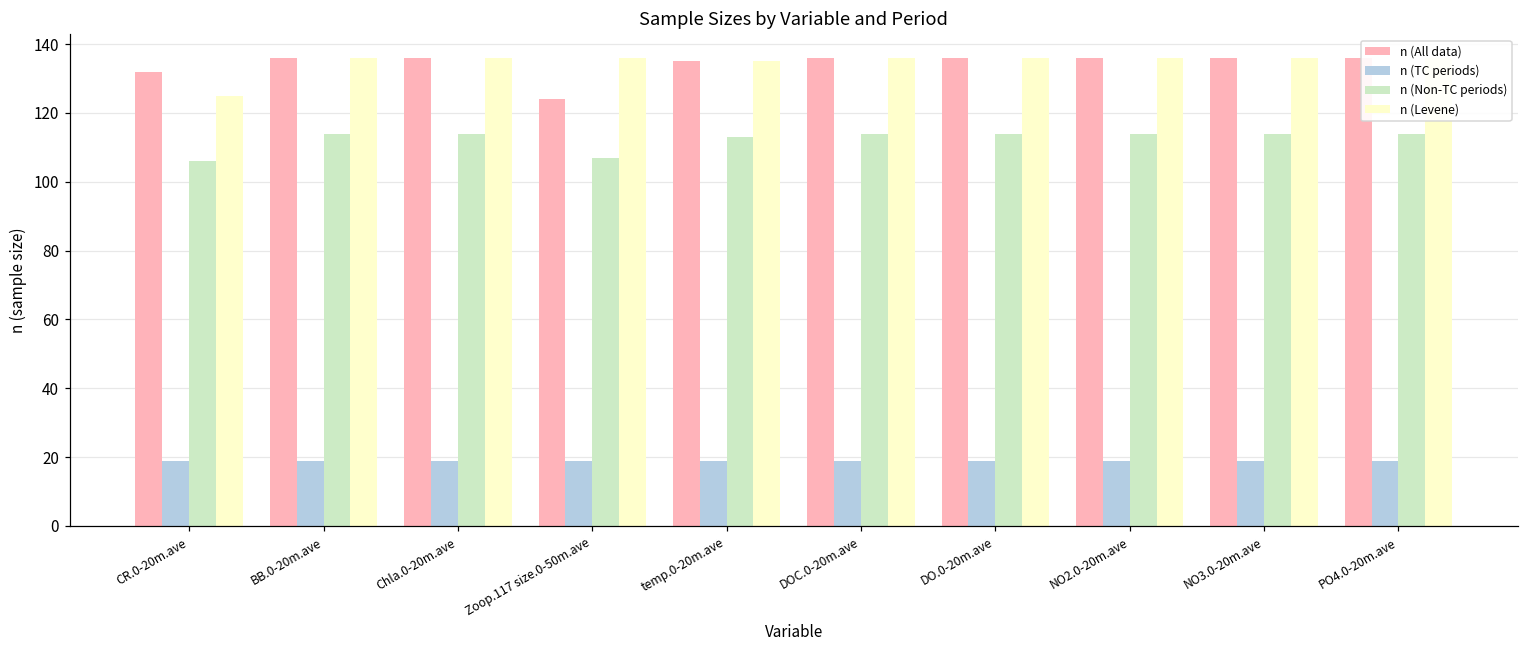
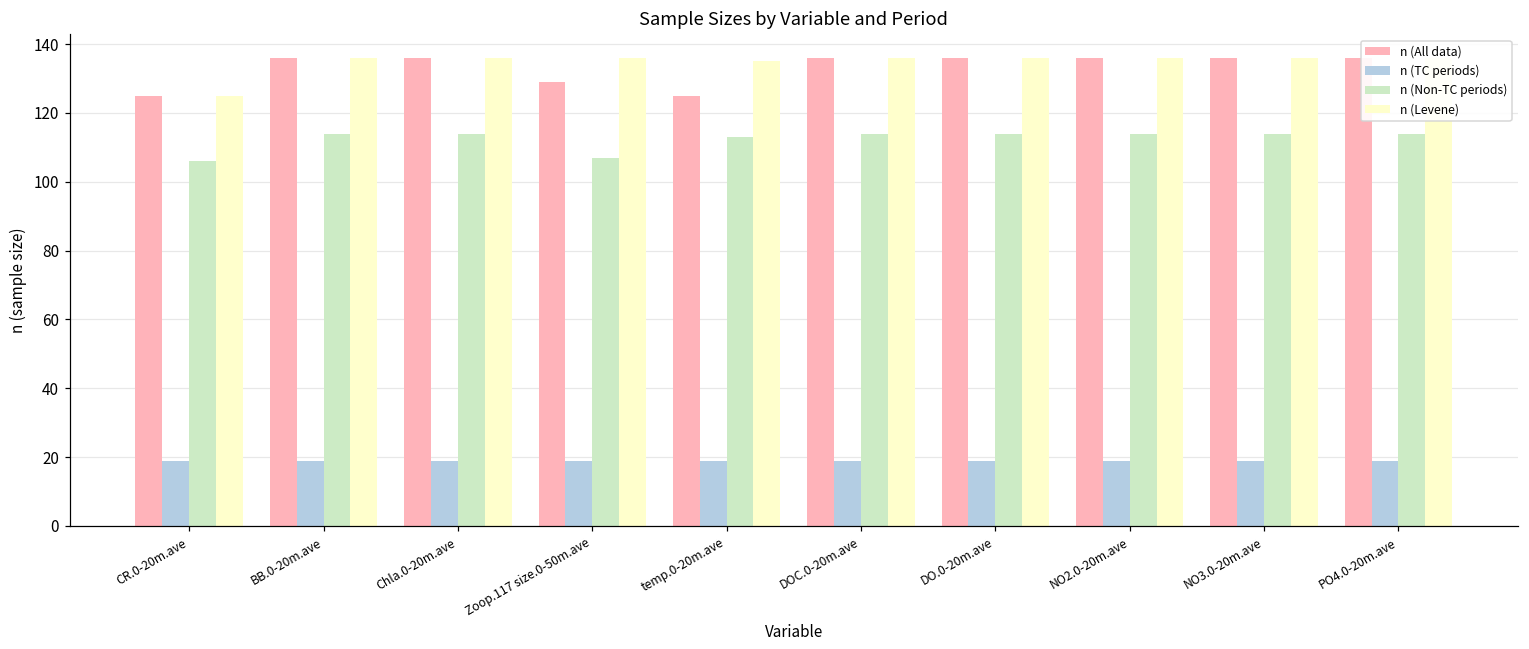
n (All data), CR.0-20m.ave: 132 -> 125
n (All data), Zoop.117 size.0-50m.ave: 124 -> 129
n (All data), temp.0-20m.ave: 135 -> 125
